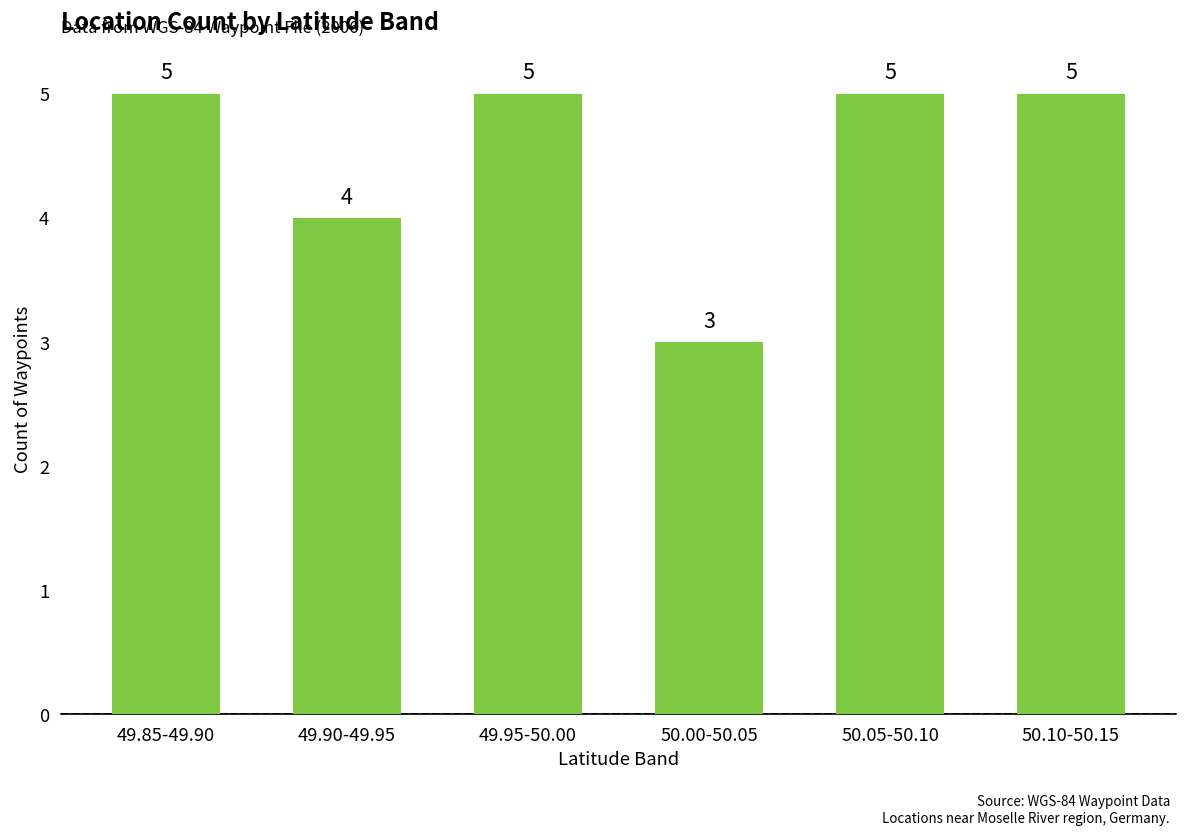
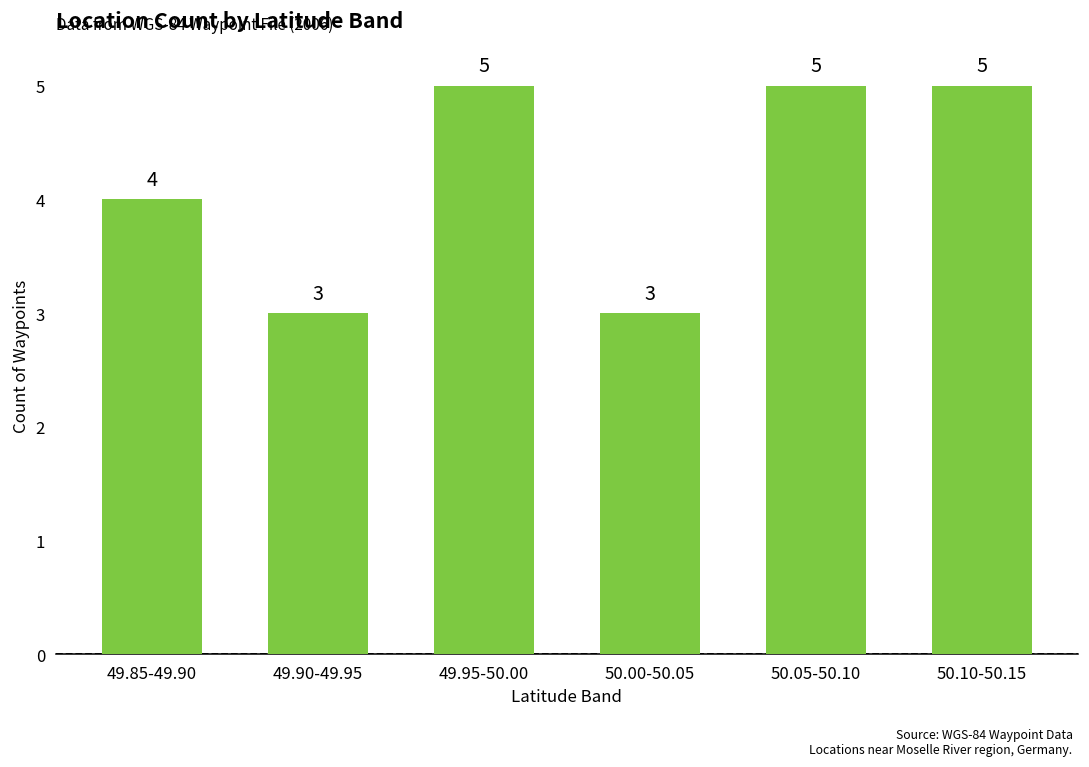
49.85-49.90: 5 -> 4
49.90-49.95: 4 -> 3
